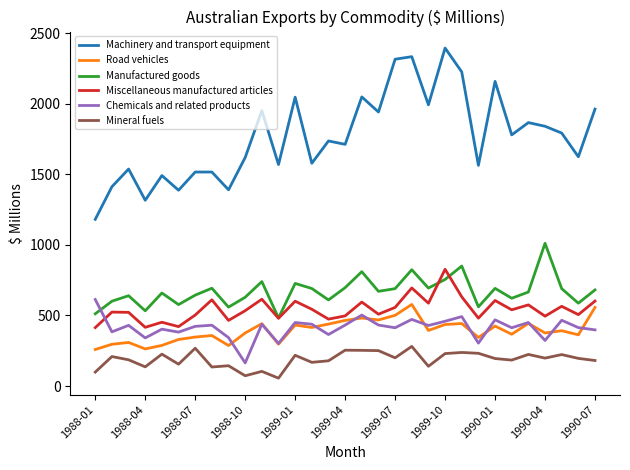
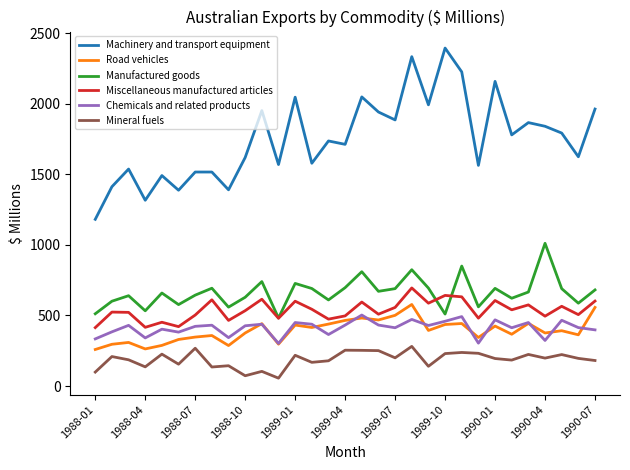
Chemicals and related products, 1988-01: 610 -> 330
Chemicals and related products, 1988-10: 160 -> 430
Machinery and transport equipment, 1989-07: 2320 -> 1890
Manufactured goods, 1989-10: 760 -> 510
Miscellaneous manufactured articles, 1989-10: 830 -> 640
